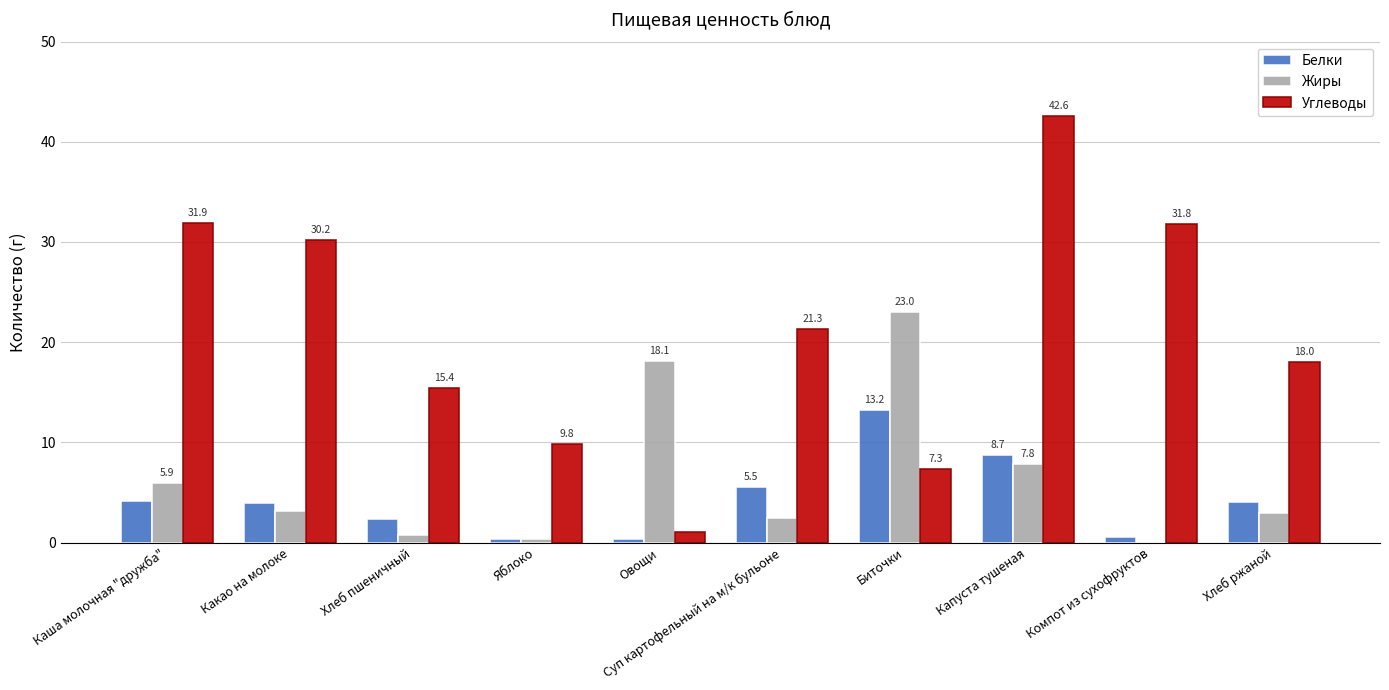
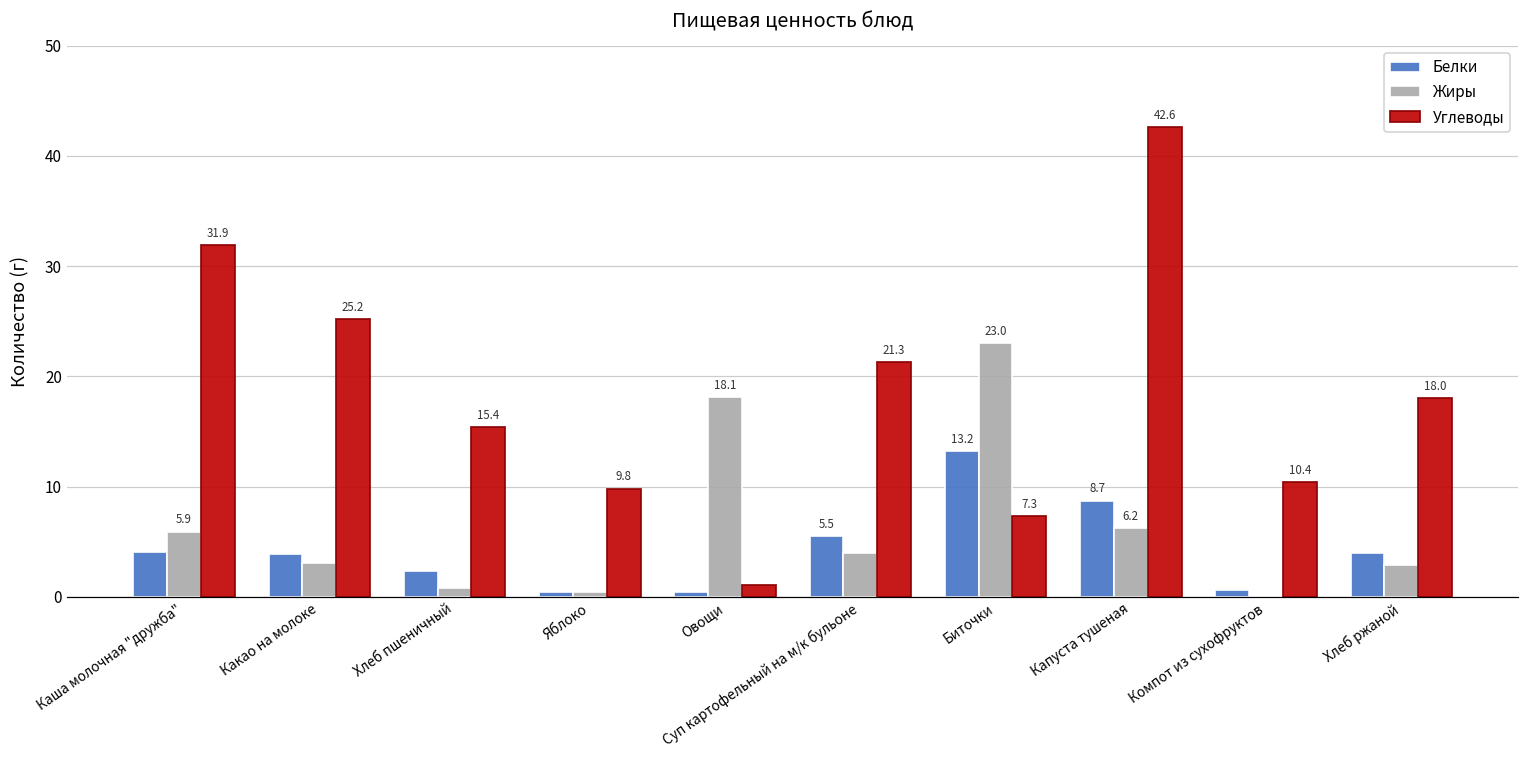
Углеводы, Какао на молоке: 30.2 -> 25.2
Жиры, Суп картофельный на м/к бульоне: 2.4 -> 4.0
Жиры, Капуста тушеная: 7.8 -> 6.2
Углеводы, Компот из сухофруктов: 31.8 -> 10.4
